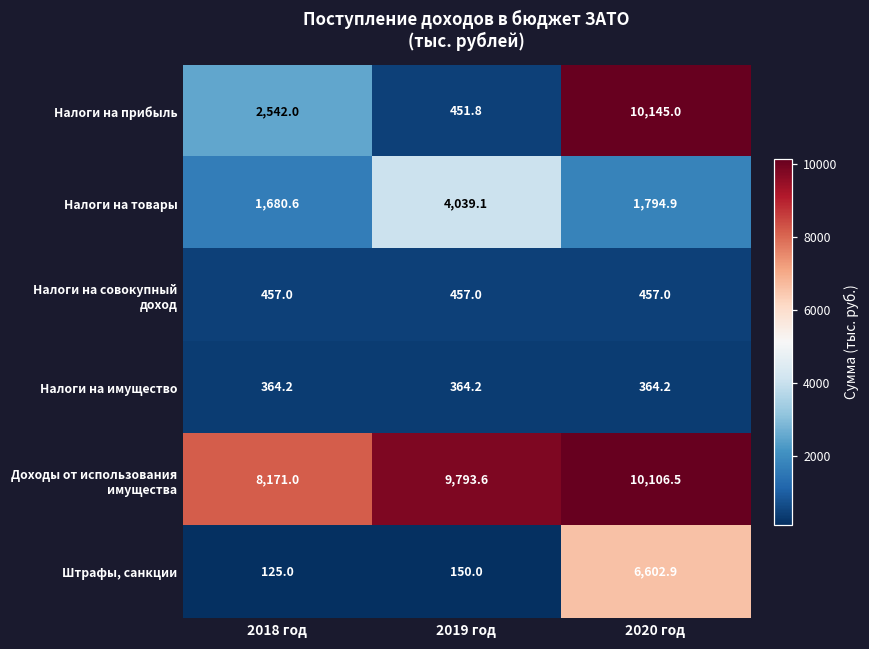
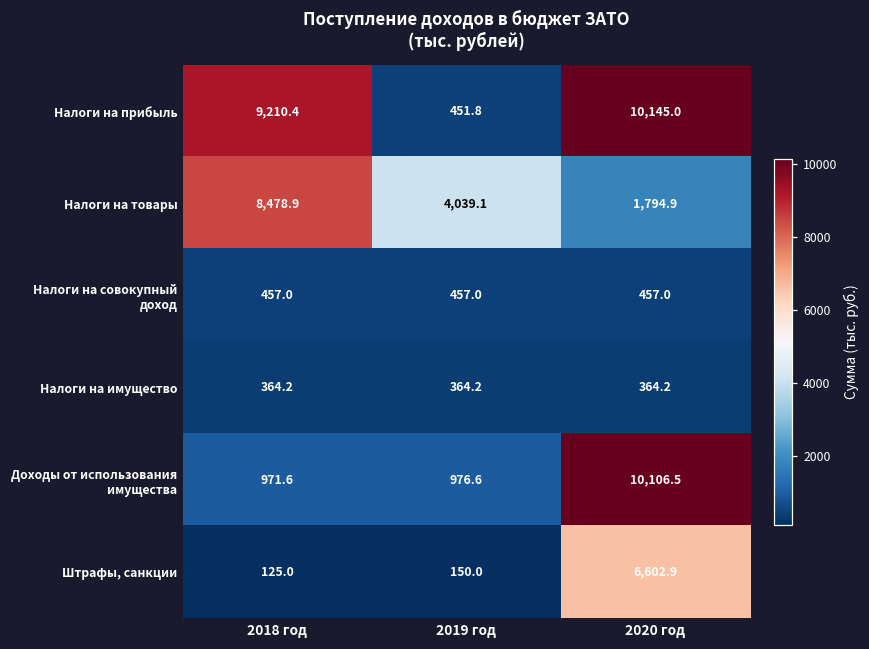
Налоги на прибыль, 2018 год: 2,542.0 -> 9,210.4
Налоги на товары, 2018 год: 1,680.6 -> 8,478.9
Доходы от использования имущества, 2018 год: 8,171.0 -> 971.6
Доходы от использования имущества, 2019 год: 9,793.6 -> 976.6
